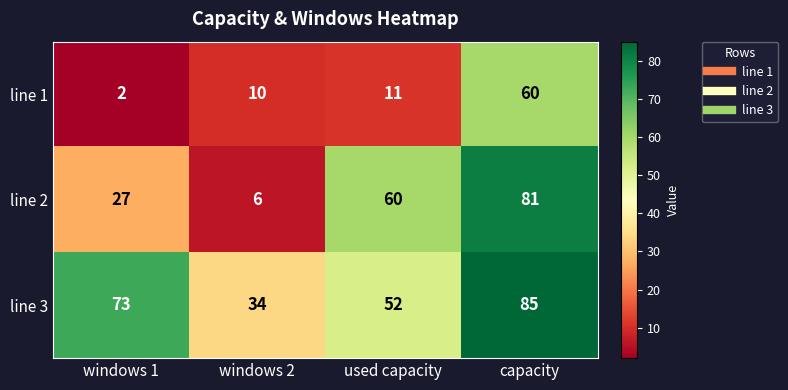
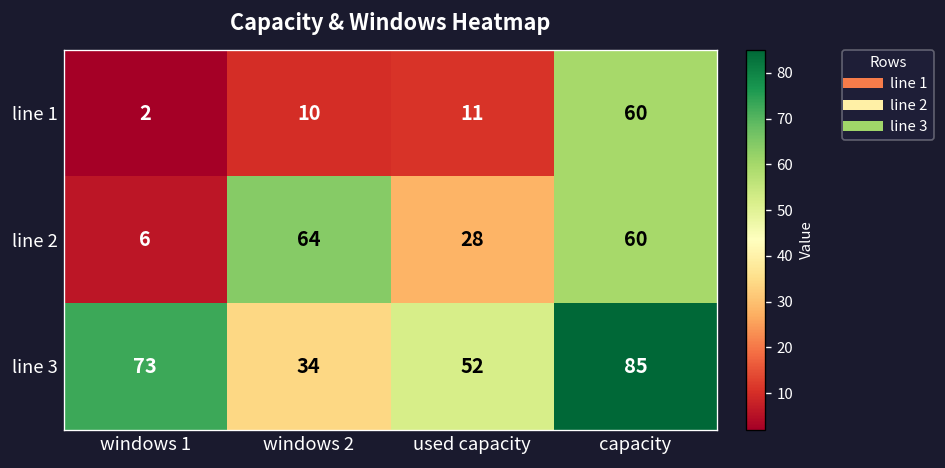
line 2, windows 1: 27 -> 6
line 2, windows 2: 6 -> 64
line 2, used capacity: 60 -> 28
line 2, capacity: 81 -> 60
